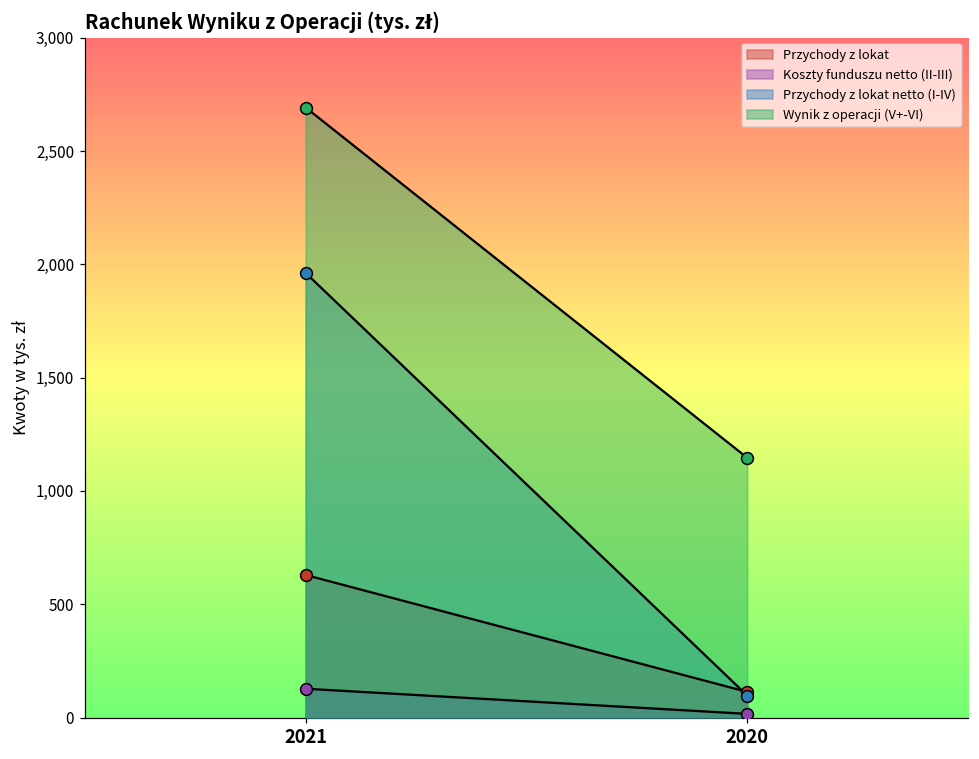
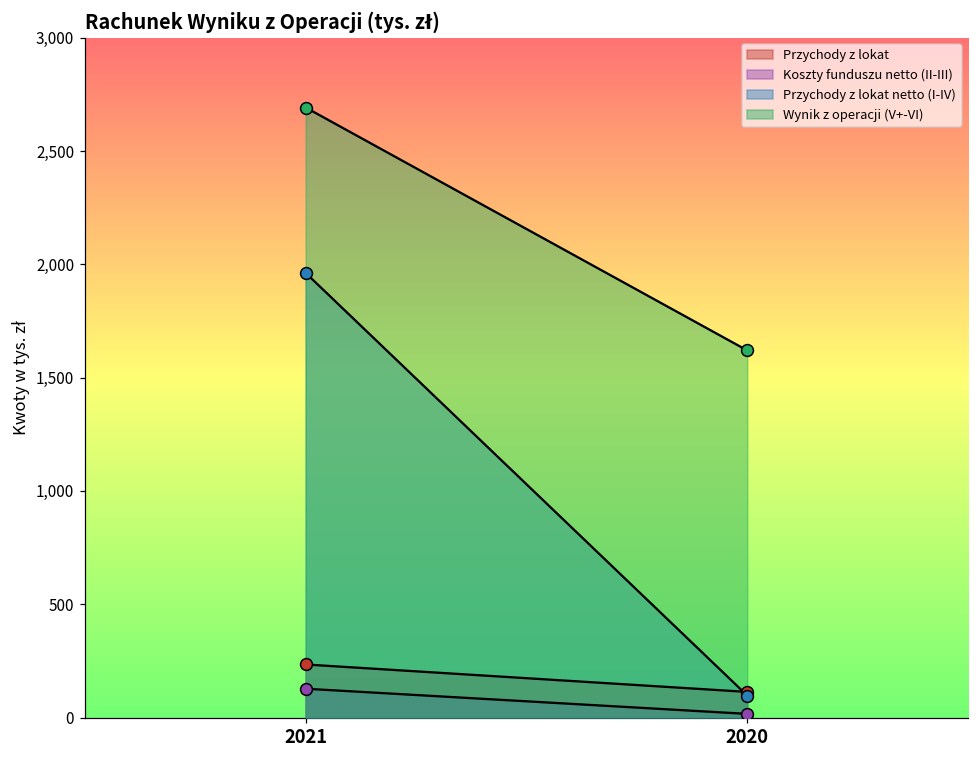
Przychody z lokat, 2021: 630 -> 230
Wynik z operacji (V+-VI), 2020: 1,150 -> 1,620
